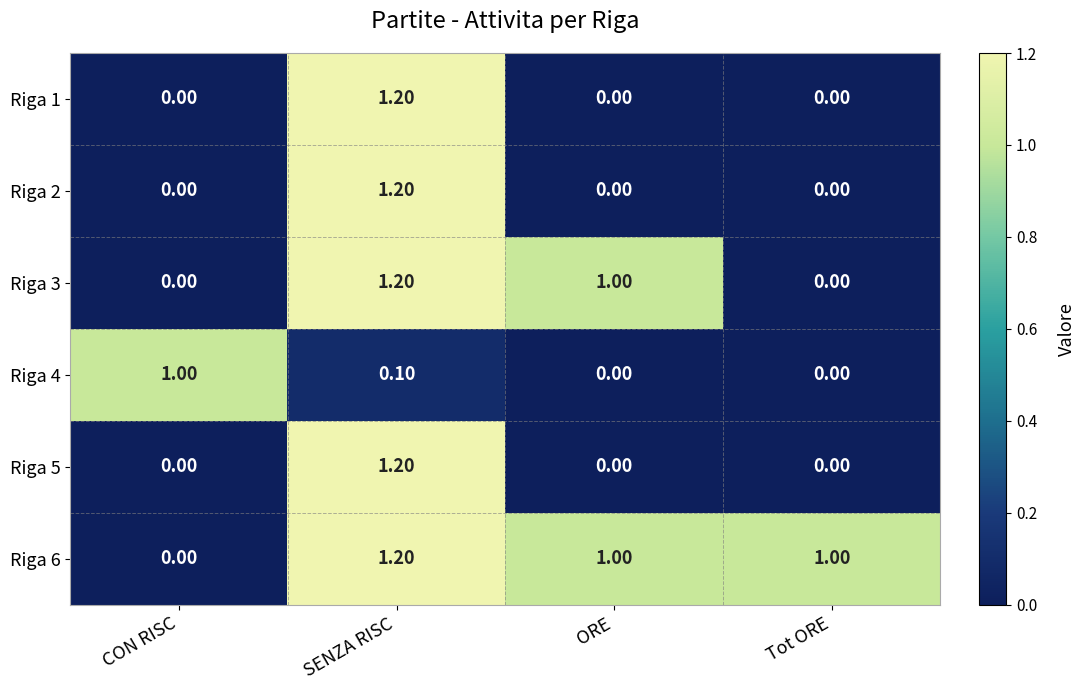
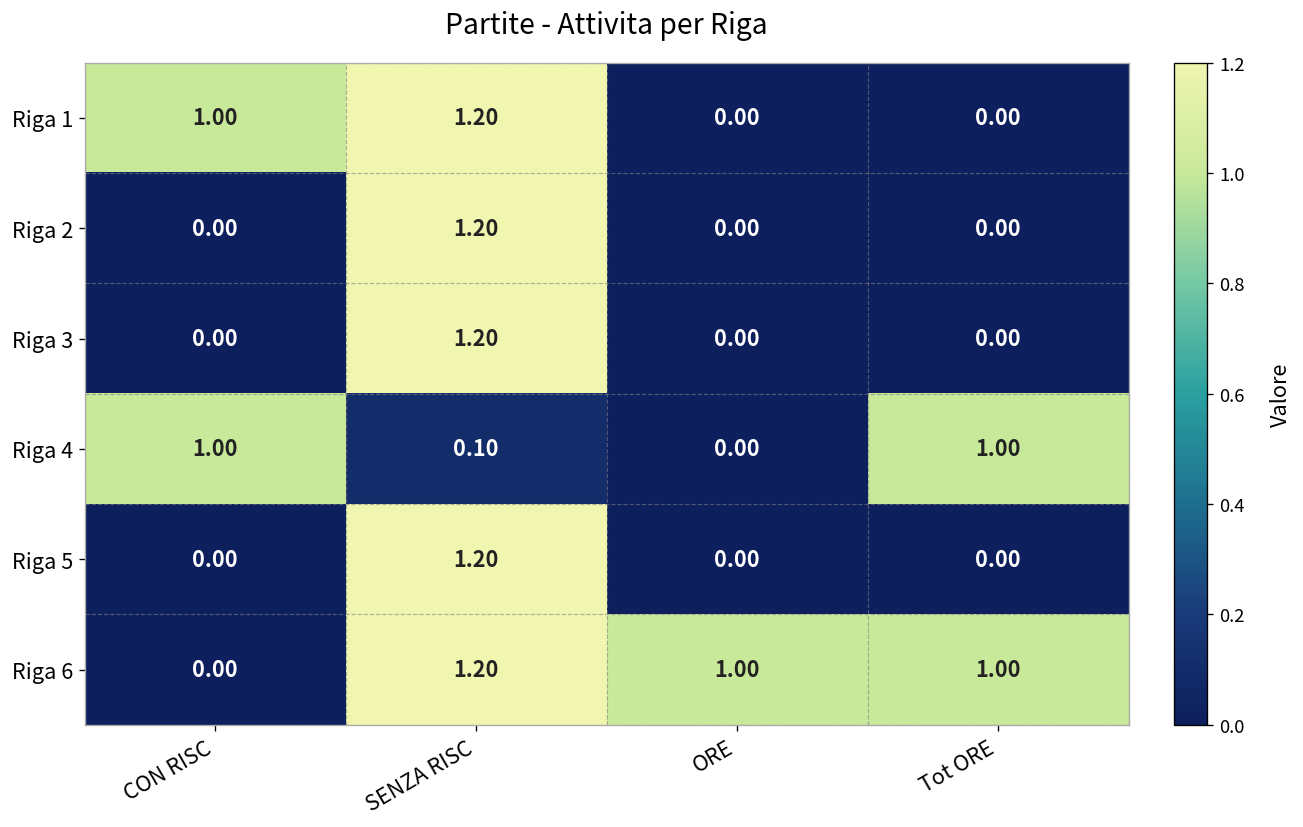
Riga 1, CON RISC: 0.00 -> 1.00
Riga 3, ORE: 1.00 -> 0.00
Riga 4, Tot ORE: 0.00 -> 1.00
